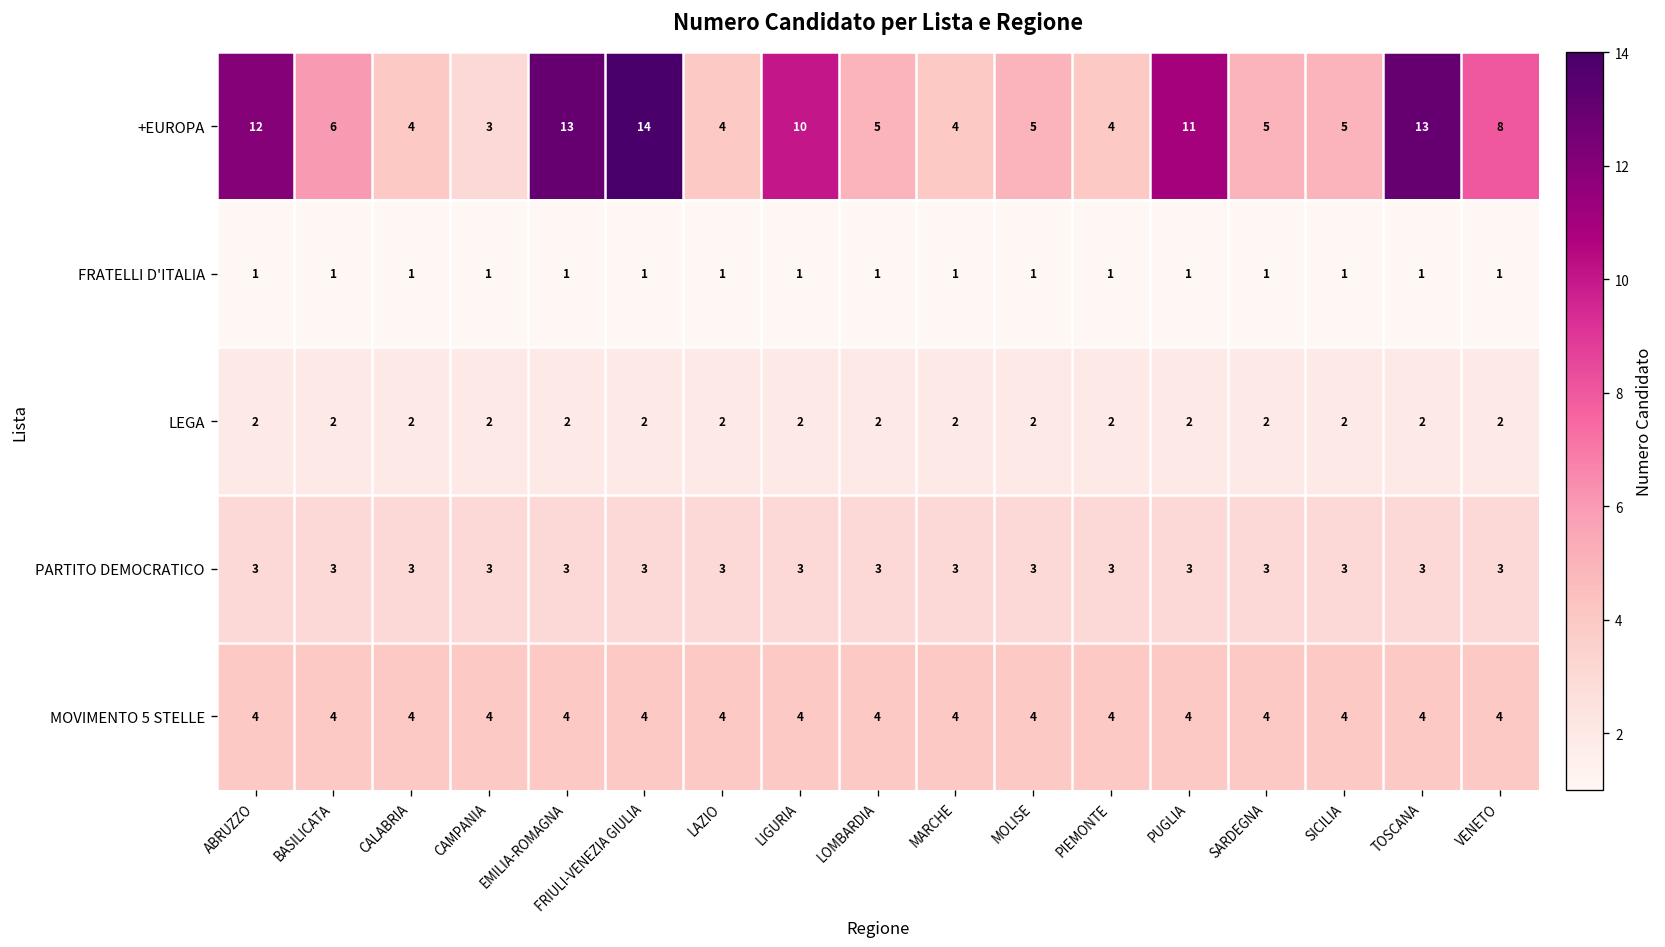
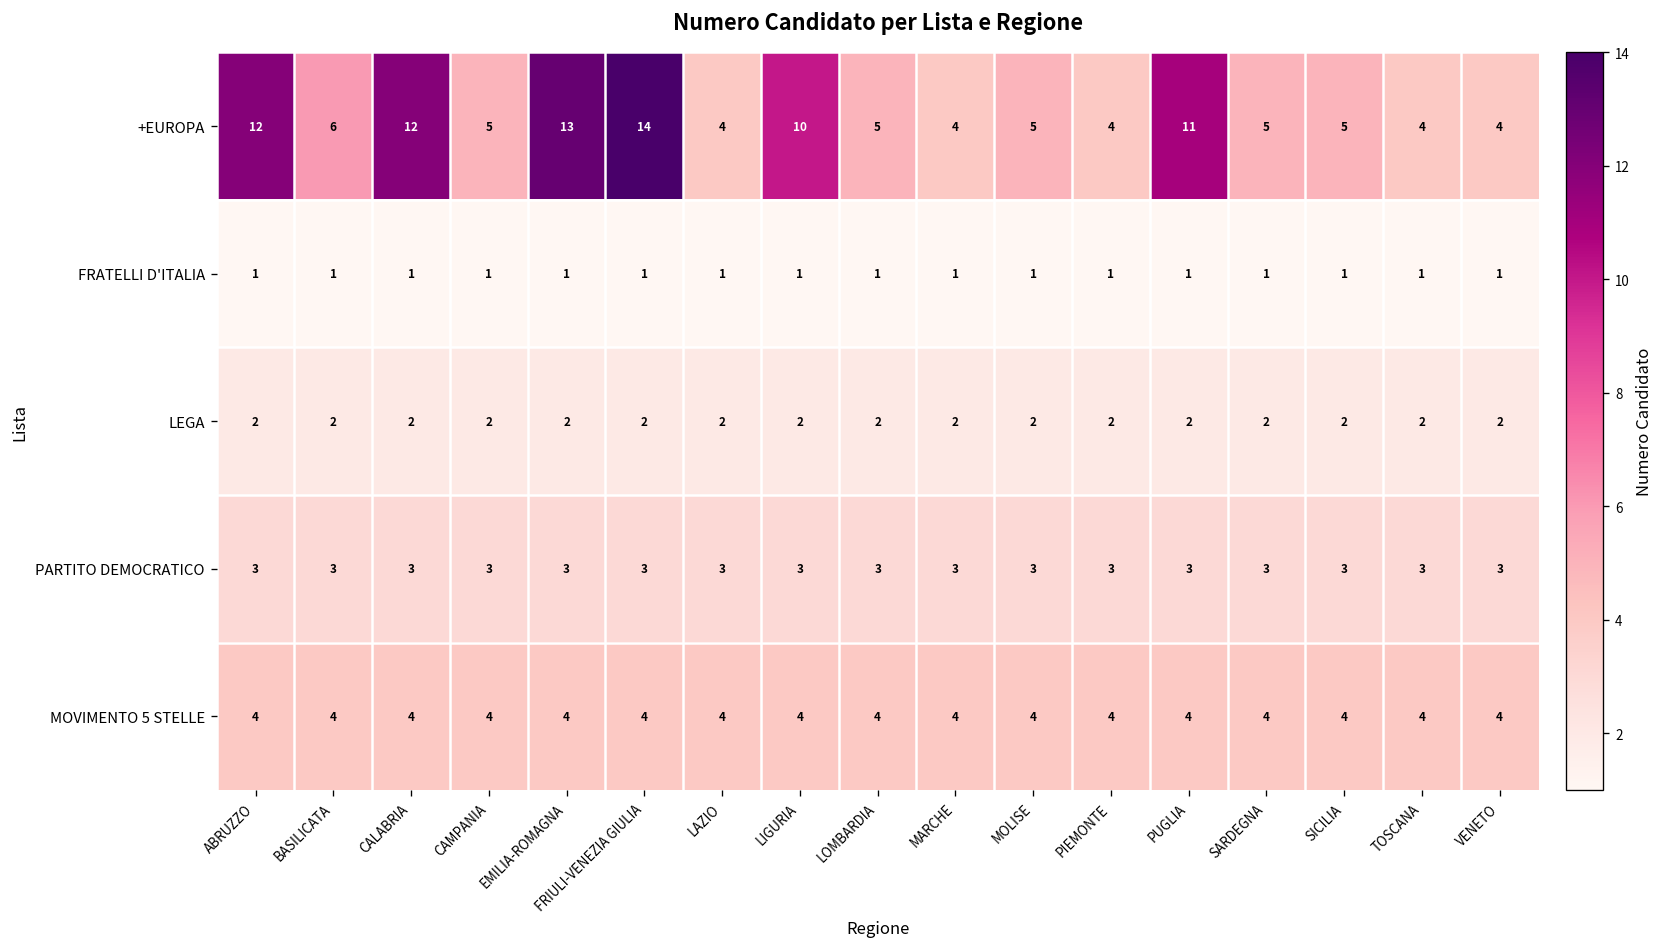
+EUROPA, CALABRIA: 4 -> 12
+EUROPA, CAMPANIA: 3 -> 5
+EUROPA, TOSCANA: 13 -> 4
+EUROPA, VENETO: 8 -> 4
